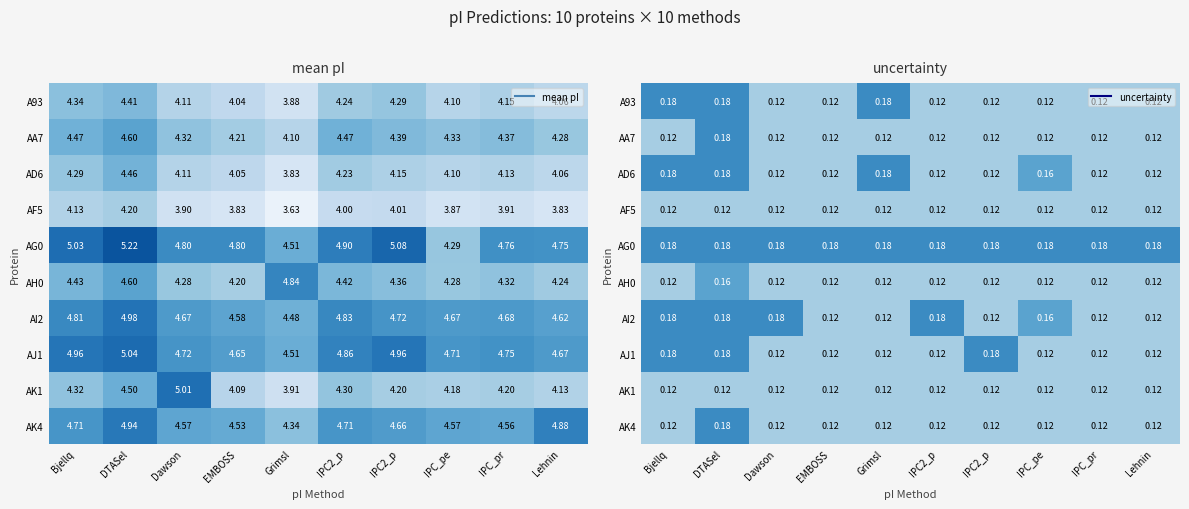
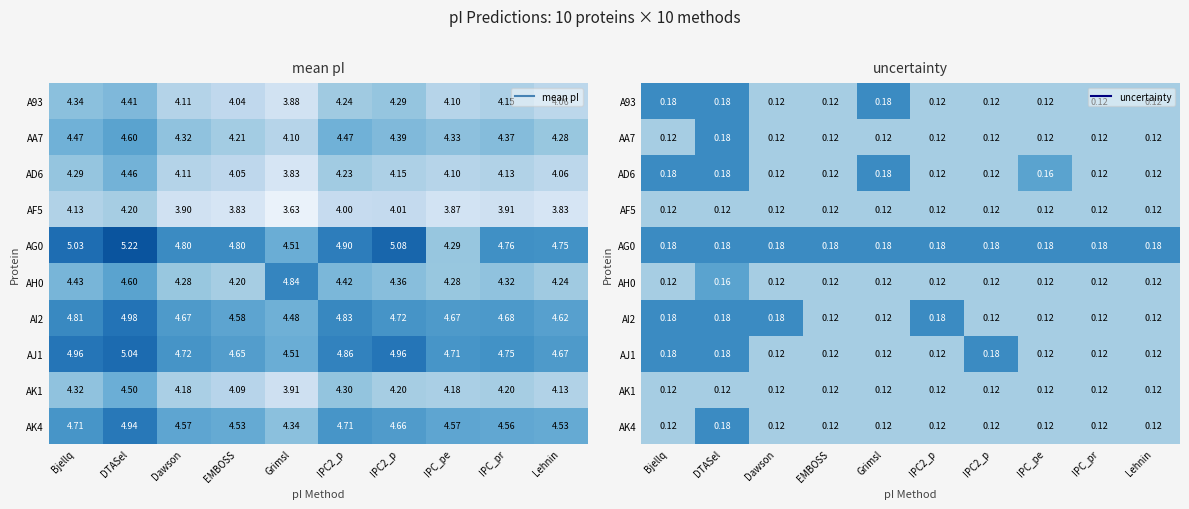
mean pI, AK1, Dawson: 5.01 -> 4.18
mean pI, AK4, Lehnin: 4.88 -> 4.53
uncertainty, AI2, IPC_pe: 0.16 -> 0.12
